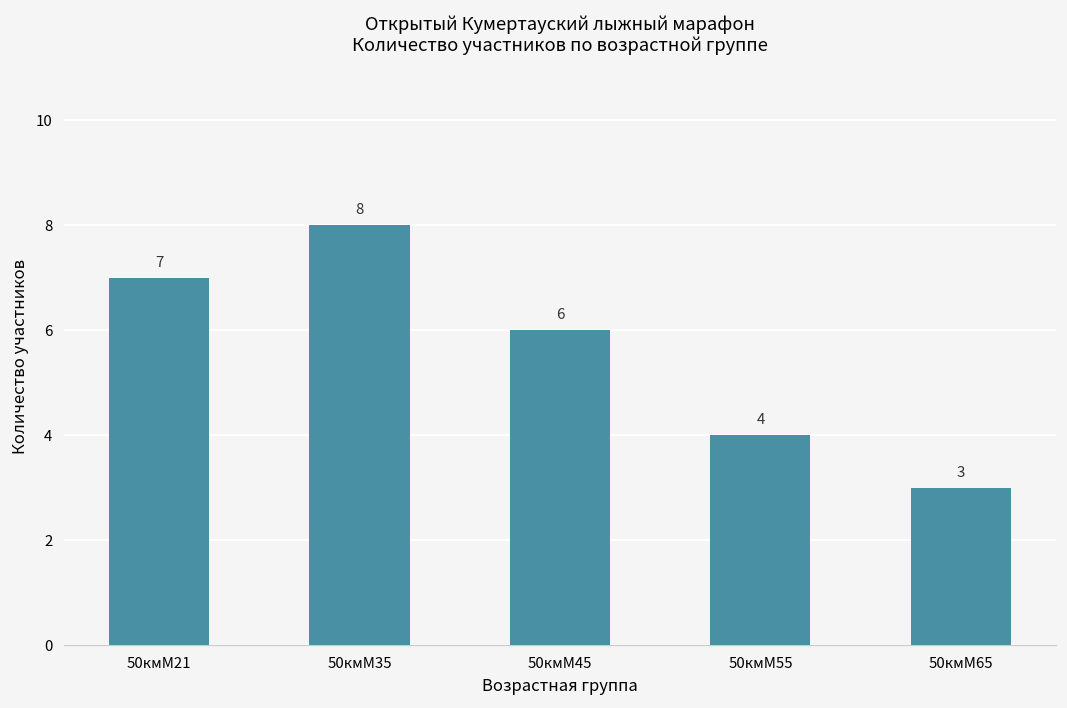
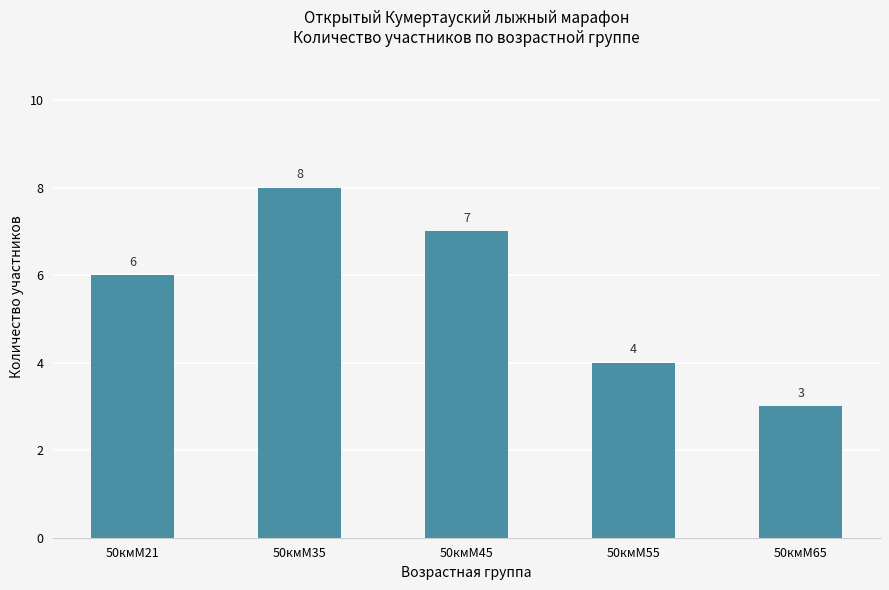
50кмМ21: 7 -> 6
50кмМ45: 6 -> 7
